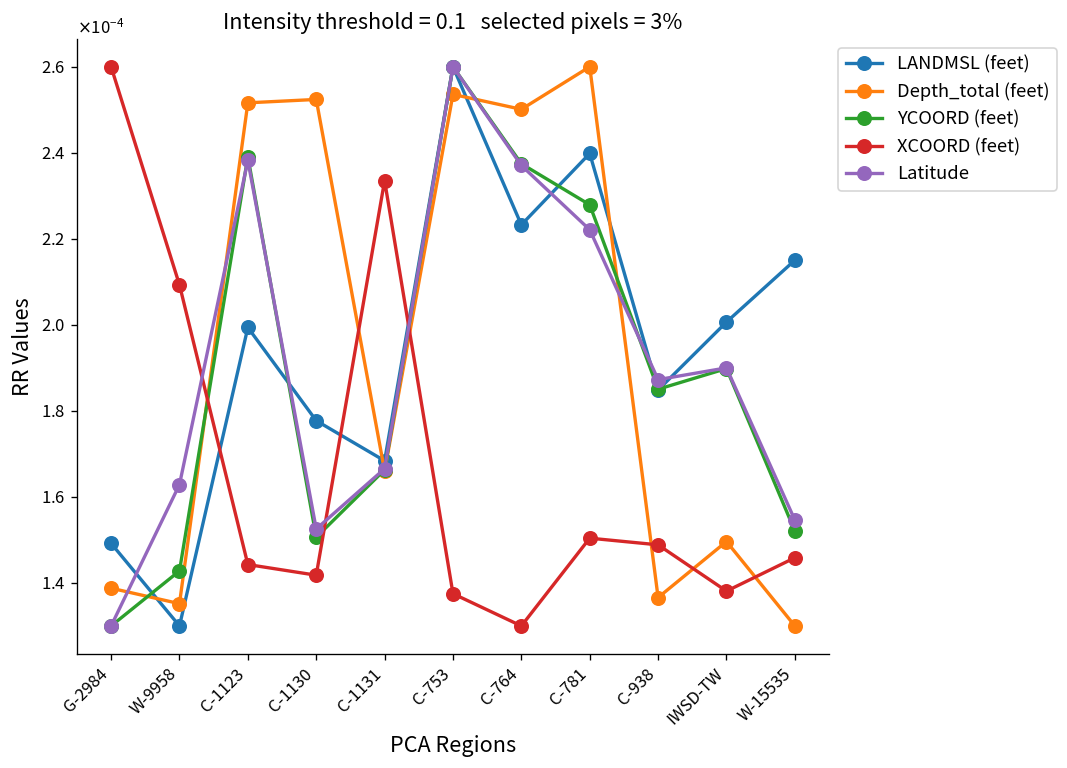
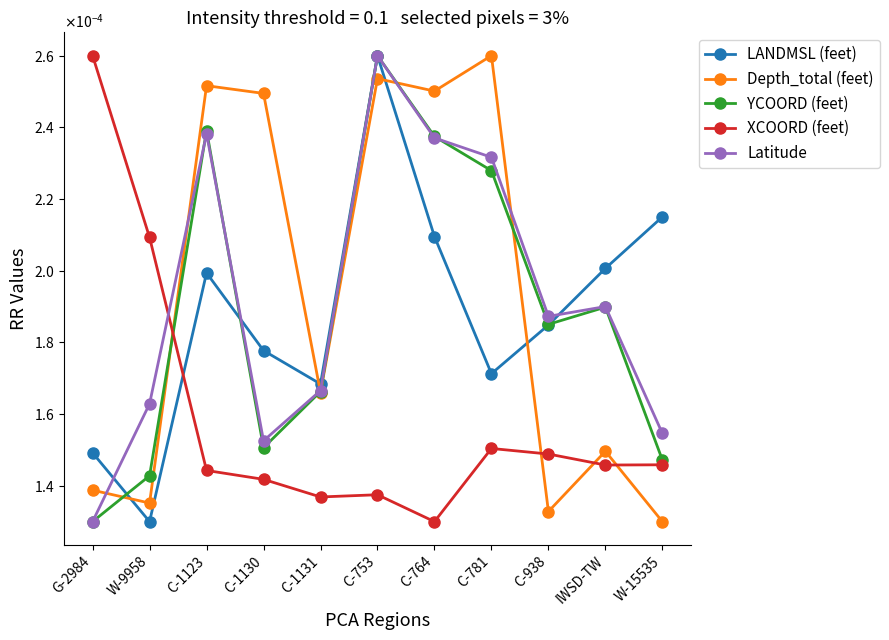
Depth_total (feet), C-1130: 0.000252 -> 0.000249
XCOORD (feet), C-1131: 0.000234 -> 0.000137
LANDMSL (feet), C-764: 0.000223 -> 0.000210
LANDMSL (feet), C-781: 0.000240 -> 0.000171
Latitude, C-781: 0.000222 -> 0.000232
Depth_total (feet), C-938: 0.000137 -> 0.000133
XCOORD (feet), IWSD-TW: 0.000138 -> 0.000146
YCOORD (feet), W-15535: 0.000152 -> 0.000147
